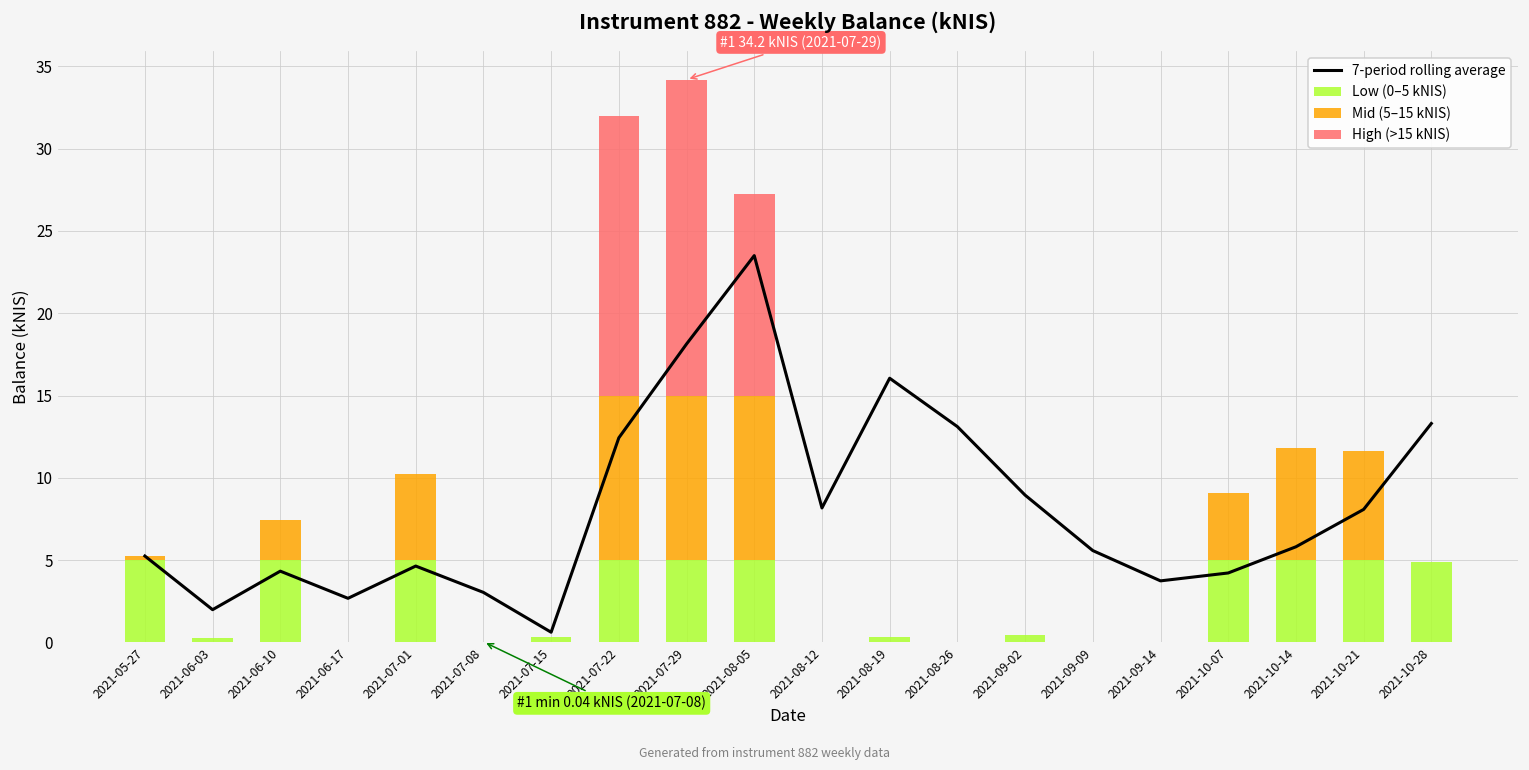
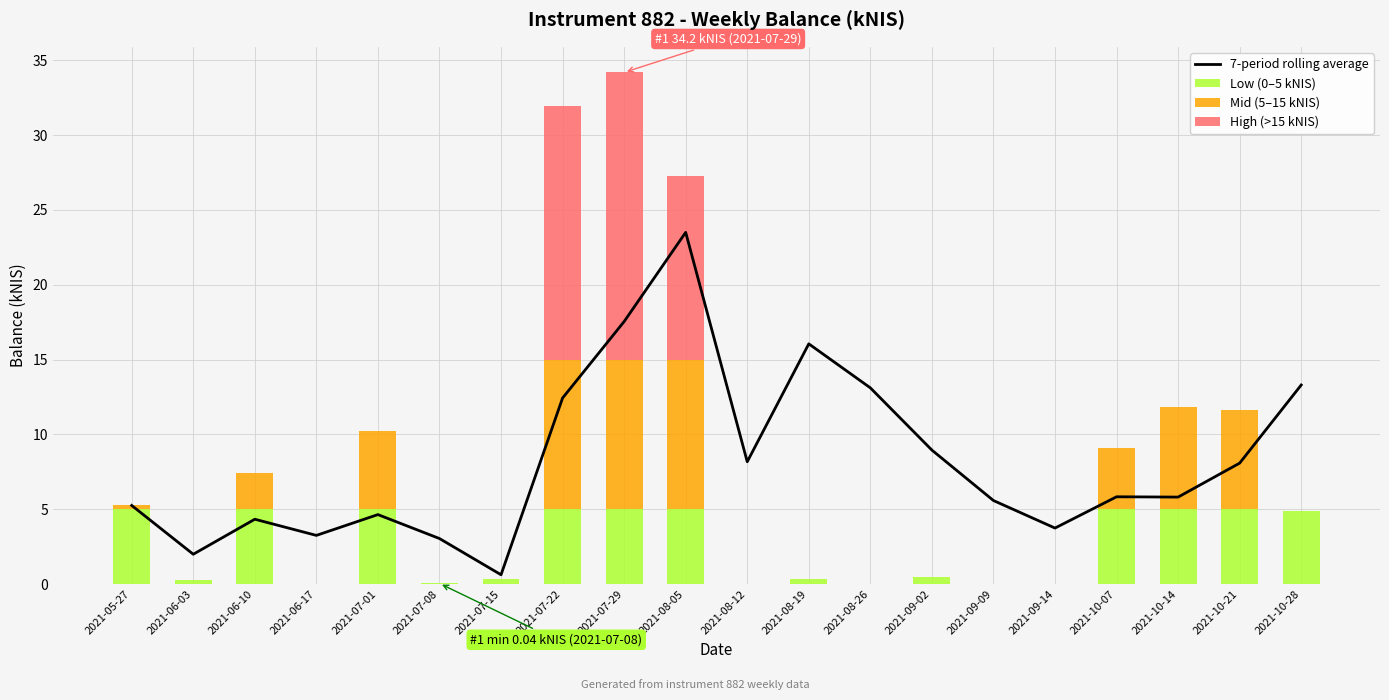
7-period rolling average, 2021-06-17: 2.7 -> 3.3
7-period rolling average, 2021-07-29: 18.1 -> 17.5
7-period rolling average, 2021-10-07: 4.2 -> 5.8
